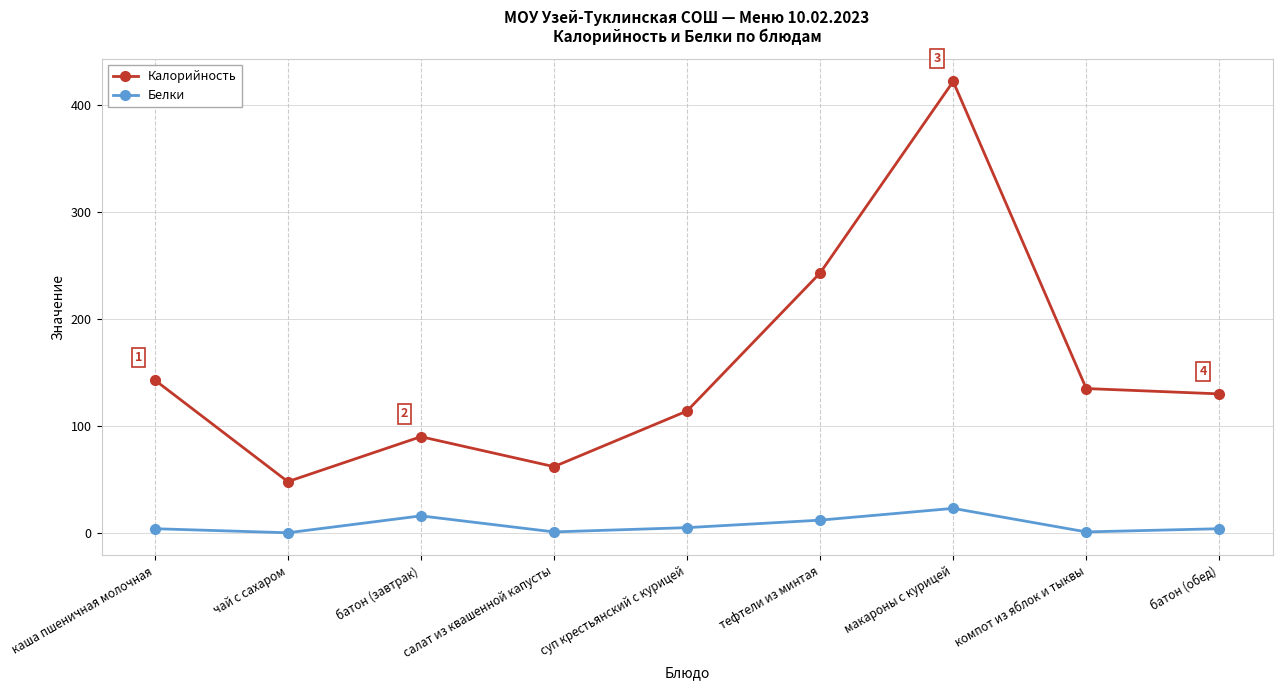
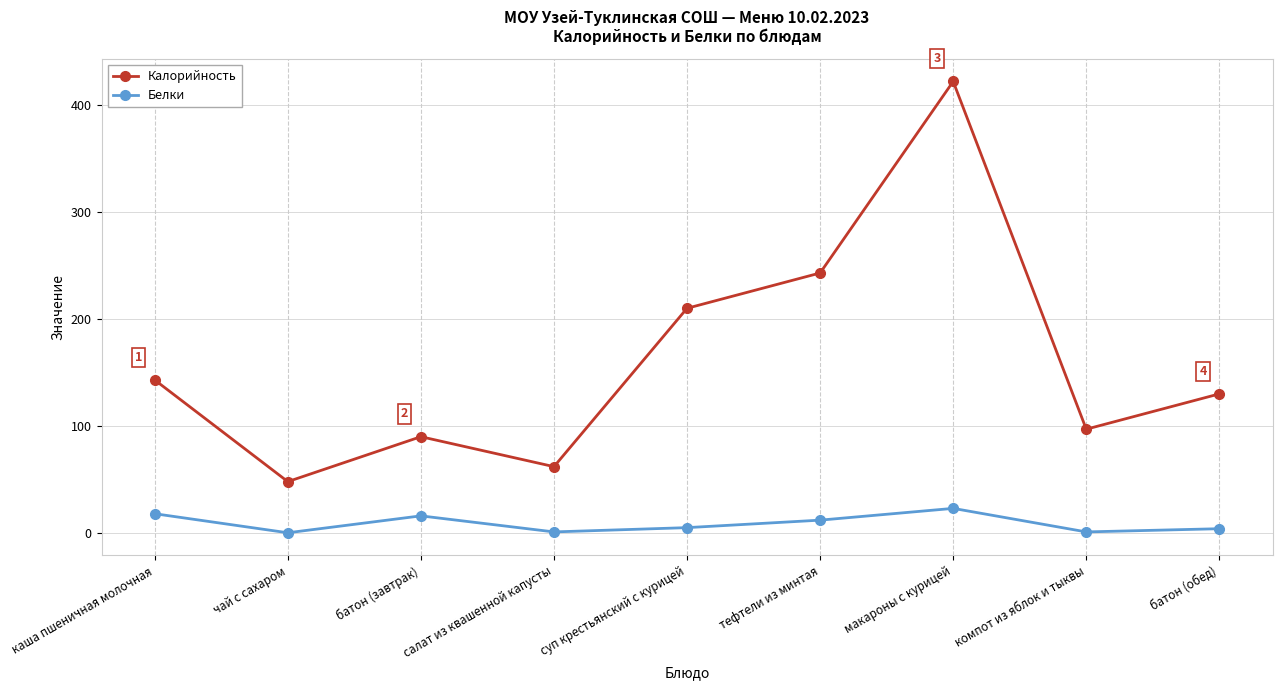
Белки, каша пшеничная молочная: 4 -> 18
Калорийность, суп крестьянский с курицей: 114 -> 210
Калорийность, компот из яблок и тыквы: 135 -> 97
